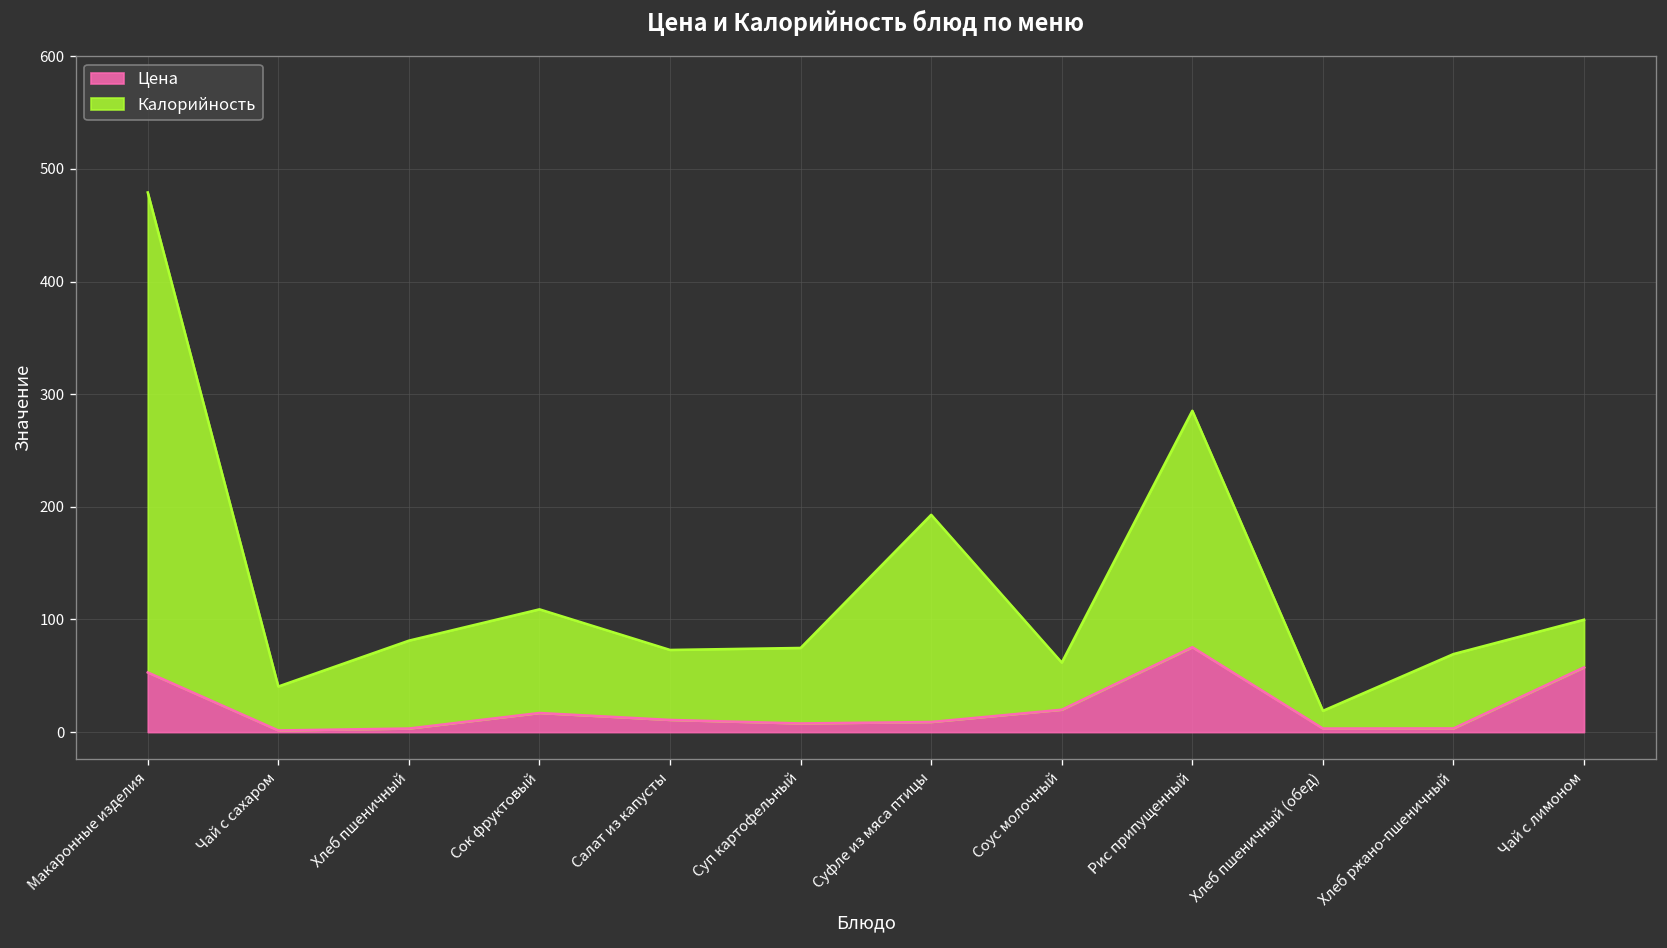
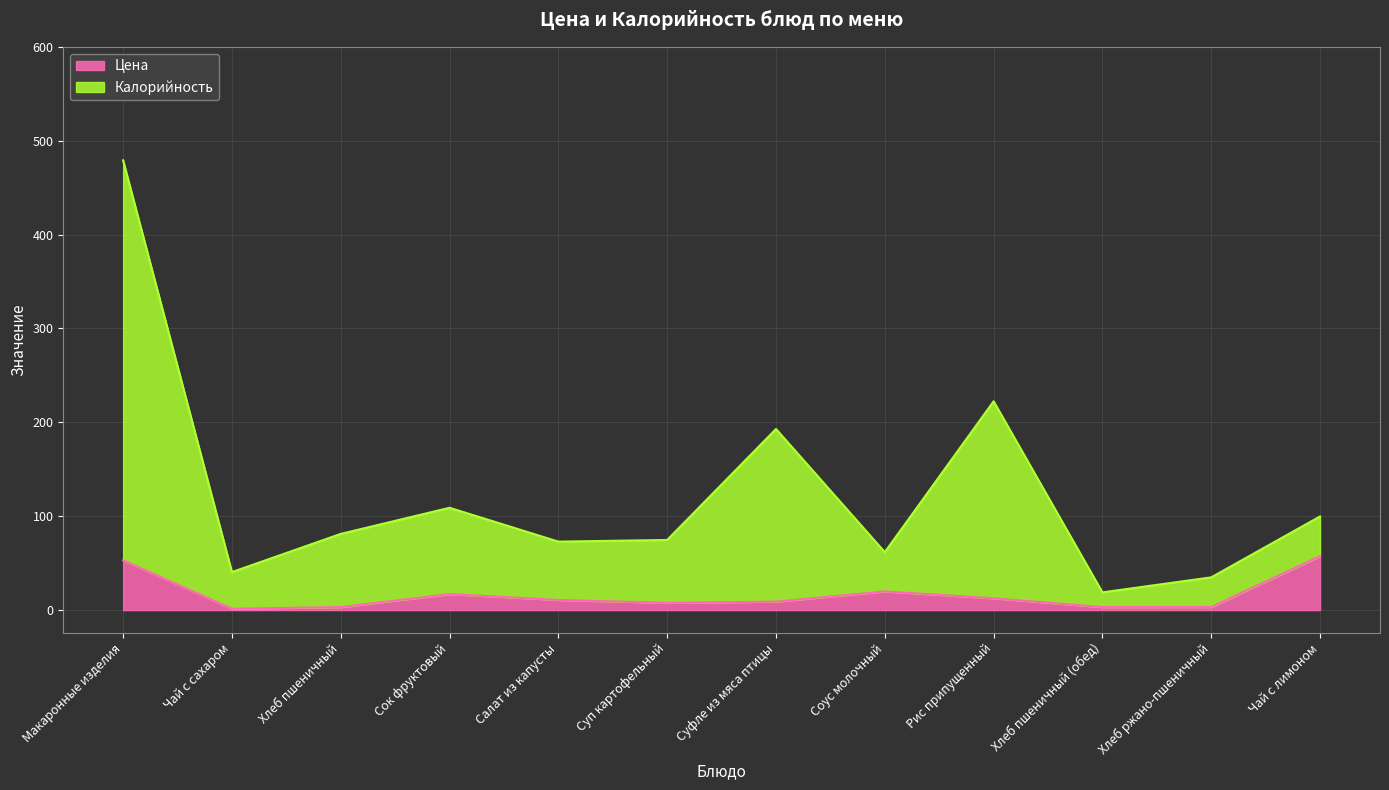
Цена, Рис припущенный: 80 -> 10
Калорийность, Хлеб ржано-пшеничный: 70 -> 30
